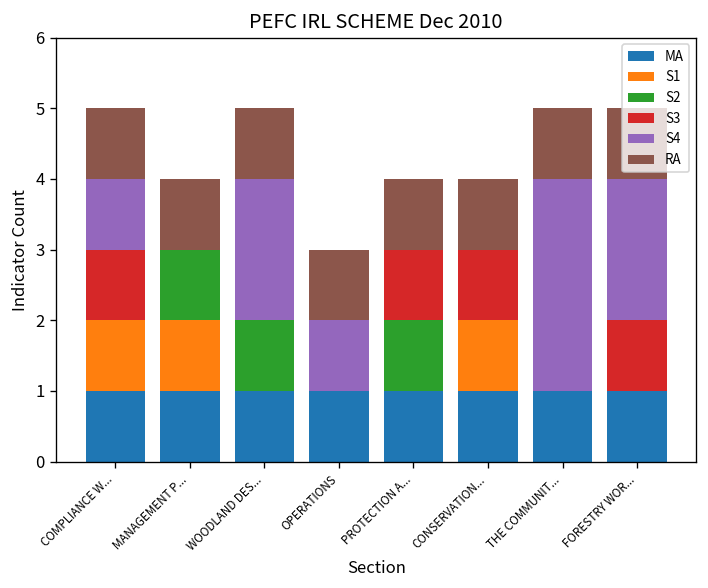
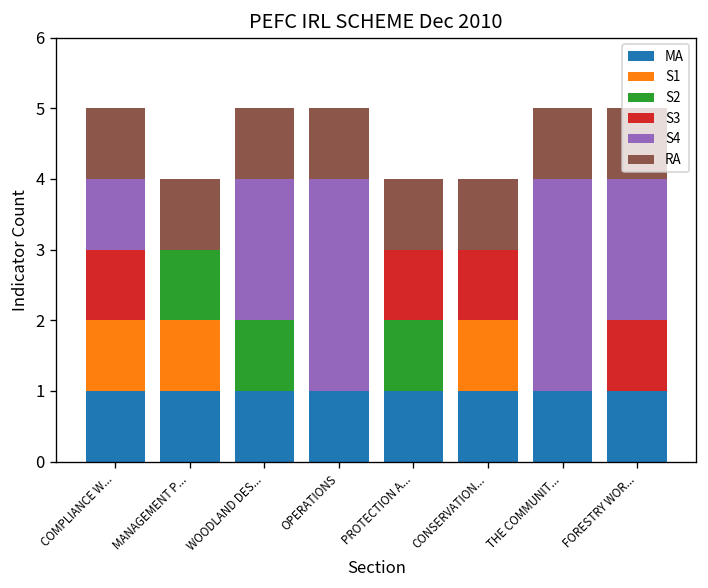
S4, OPERATIONS: 1 -> 3
